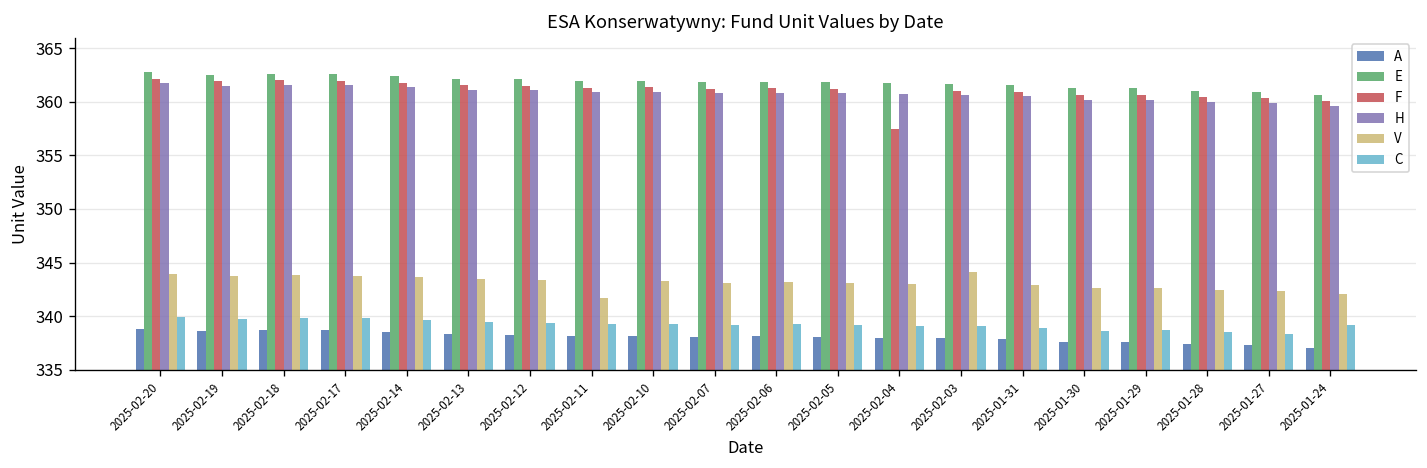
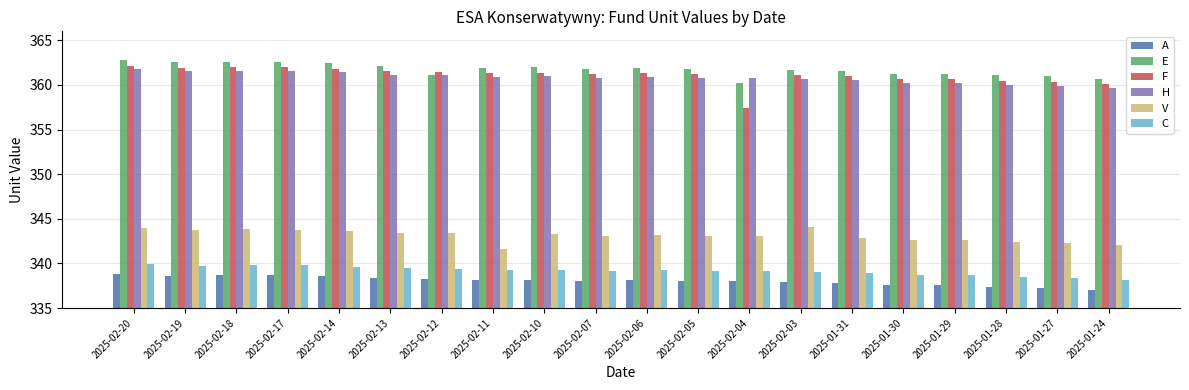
E, 2025-02-12: 362 -> 361
E, 2025-02-04: 362 -> 360
C, 2025-01-24: 339 -> 338
